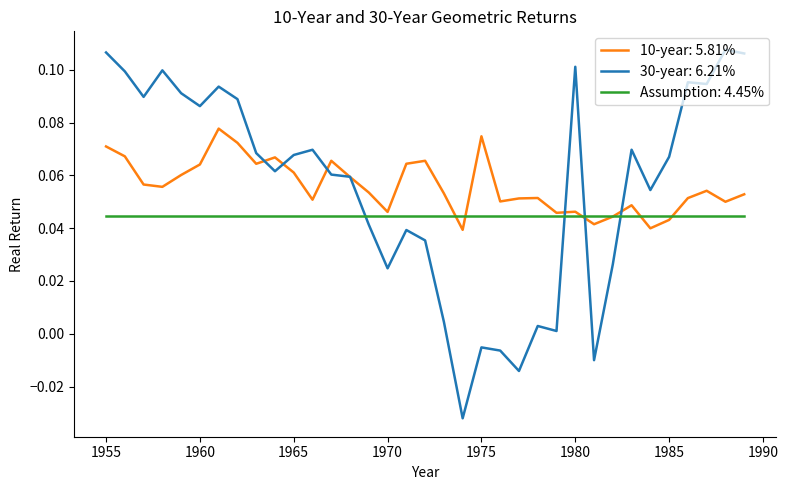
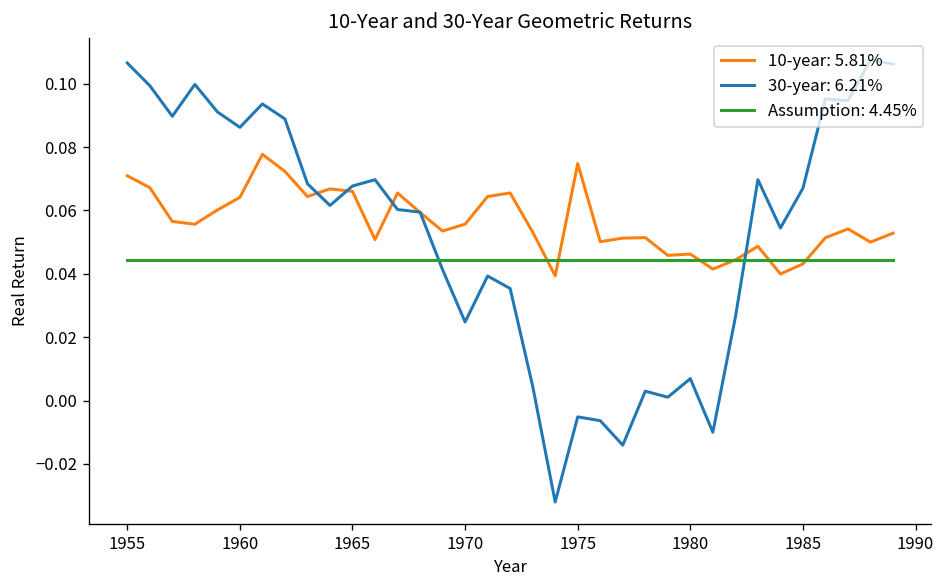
10-year: 5.81%, 1965: 0.061 -> 0.066
10-year: 5.81%, 1970: 0.046 -> 0.056
30-year: 6.21%, 1980: 0.101 -> 0.007
